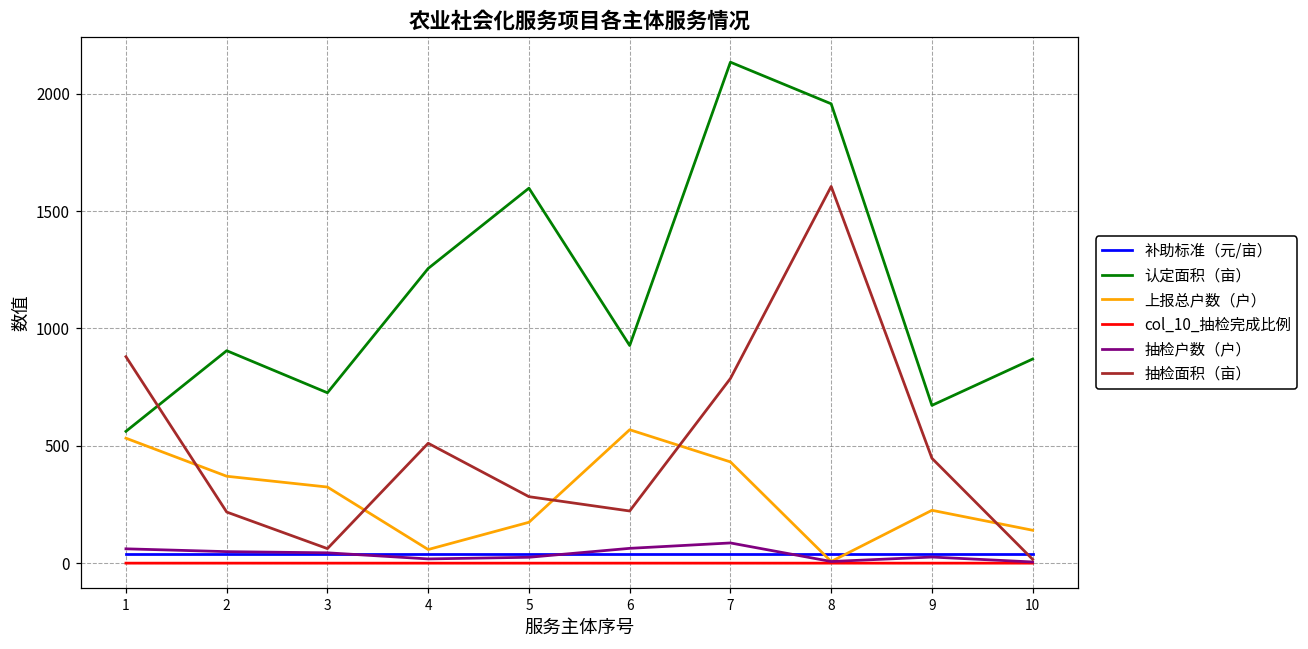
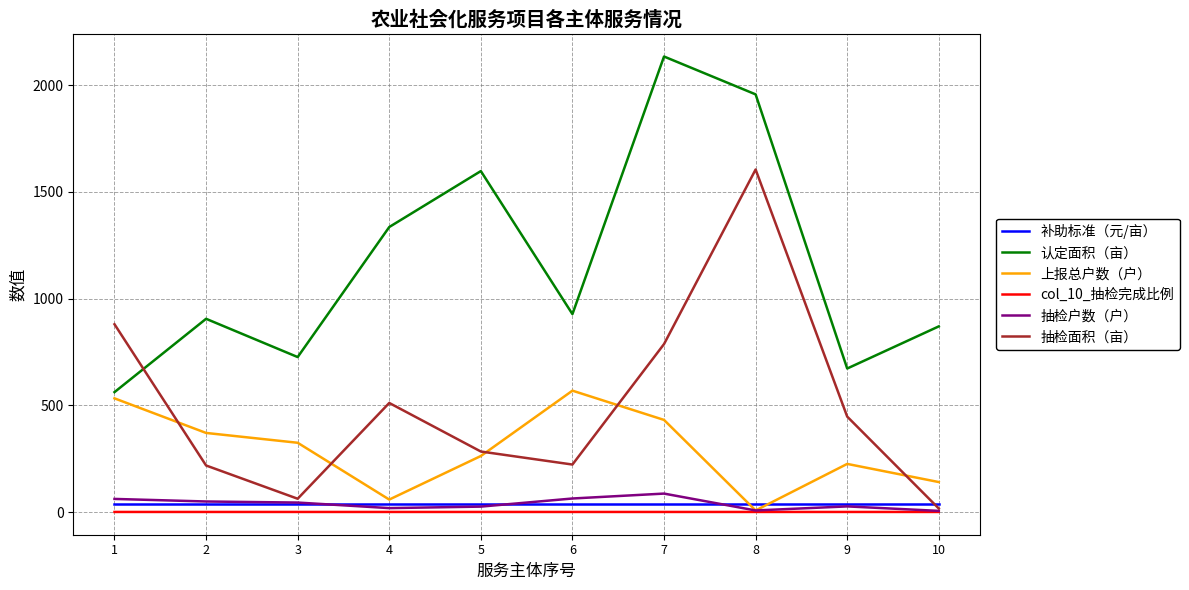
认定面积（亩）, 4: 1260 -> 1340
上报总户数（户）, 5: 180 -> 260
